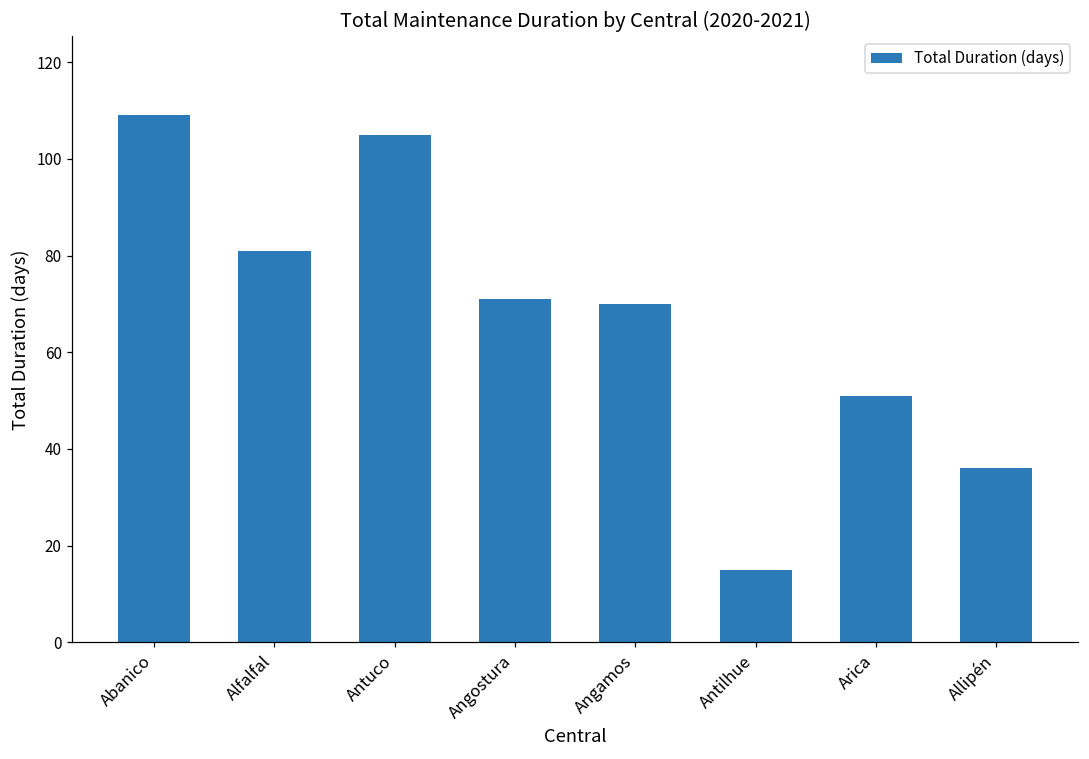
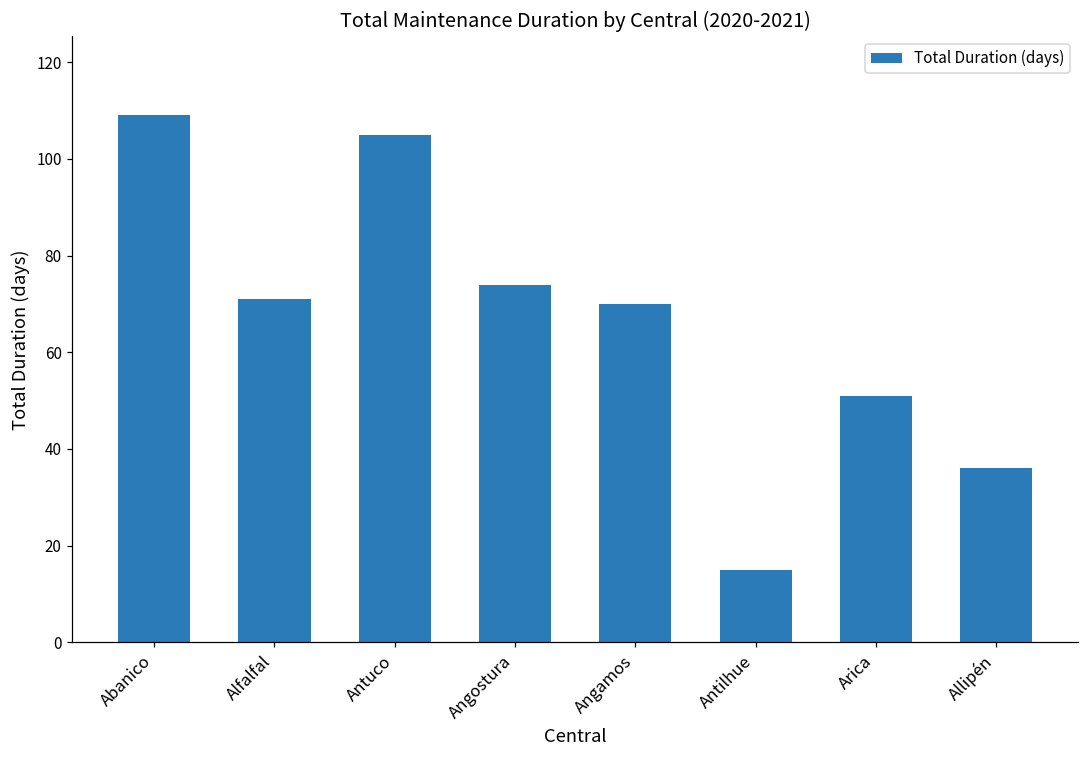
Alfalfal: 81 -> 71
Angostura: 71 -> 74
